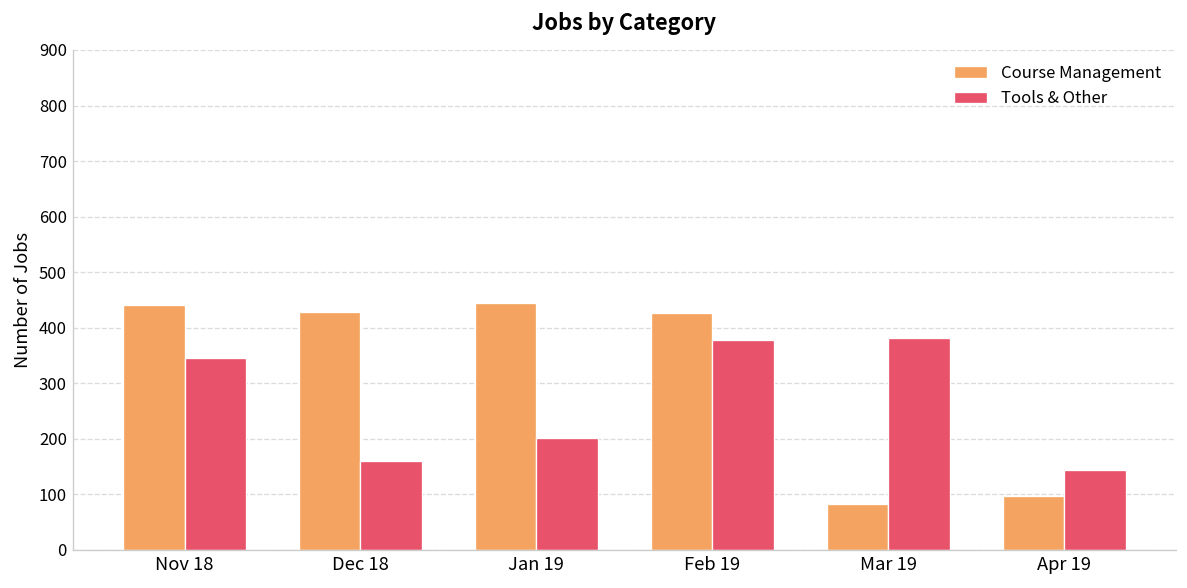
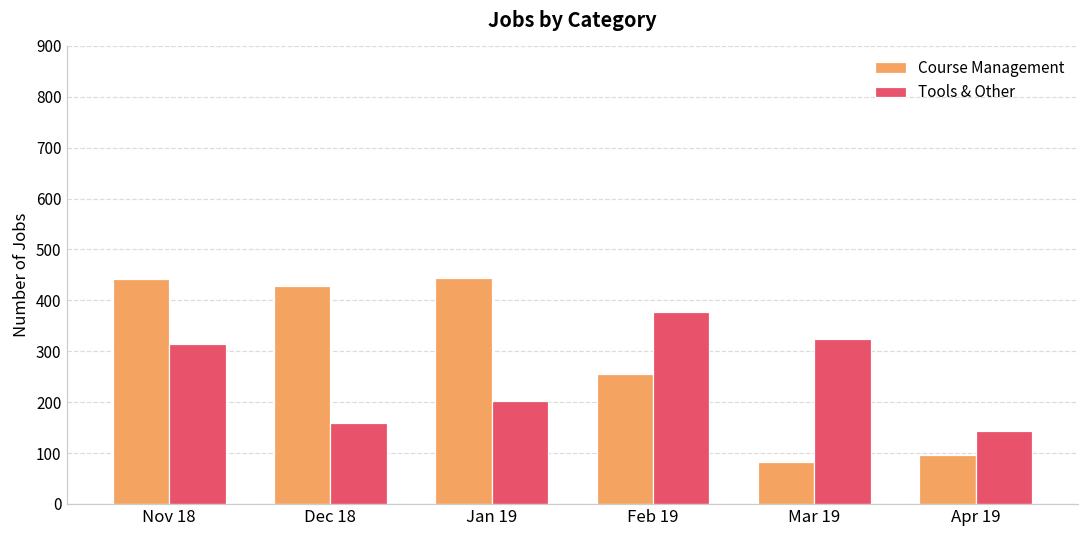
Tools & Other, Nov 18: 350 -> 310
Course Management, Feb 19: 430 -> 260
Tools & Other, Mar 19: 380 -> 330
